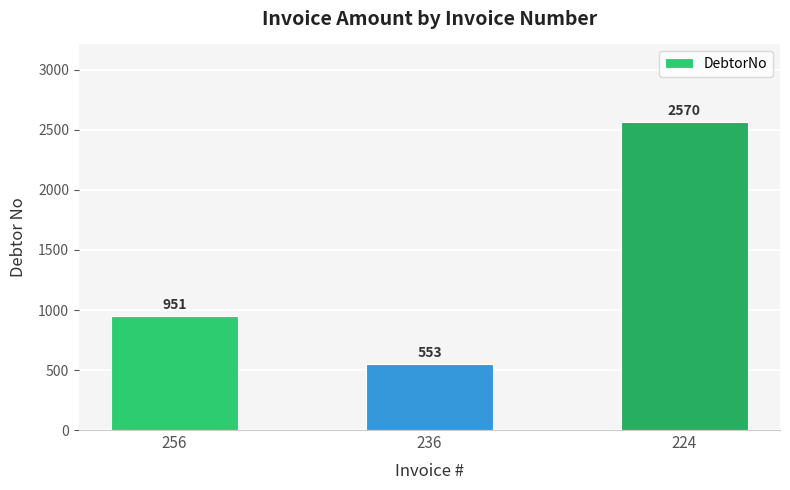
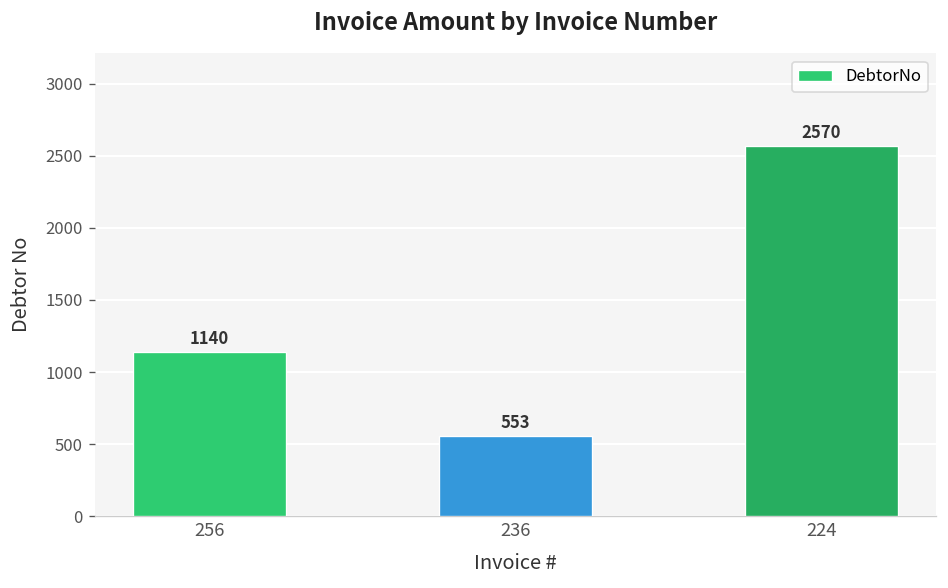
256: 951 -> 1140
